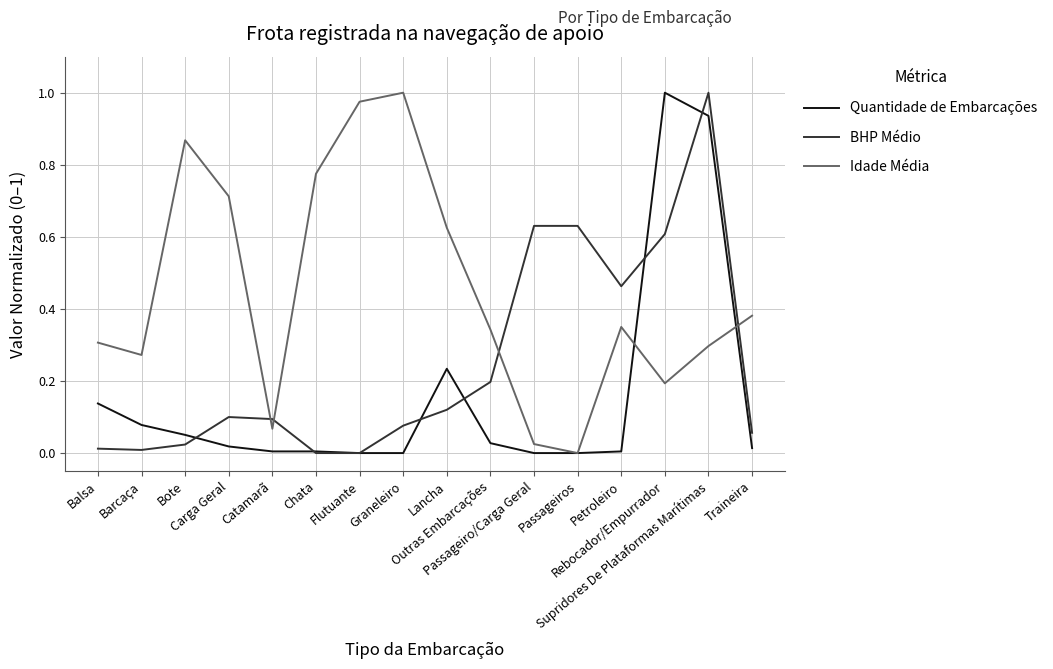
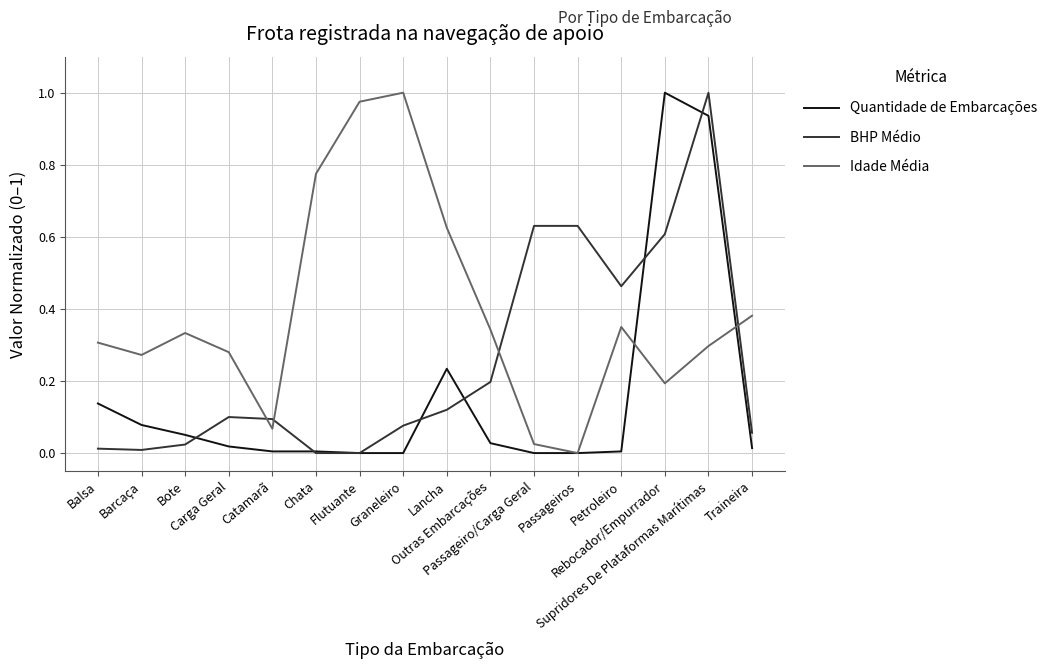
Idade Média, Bote: 0.87 -> 0.33
Idade Média, Carga Geral: 0.71 -> 0.28
